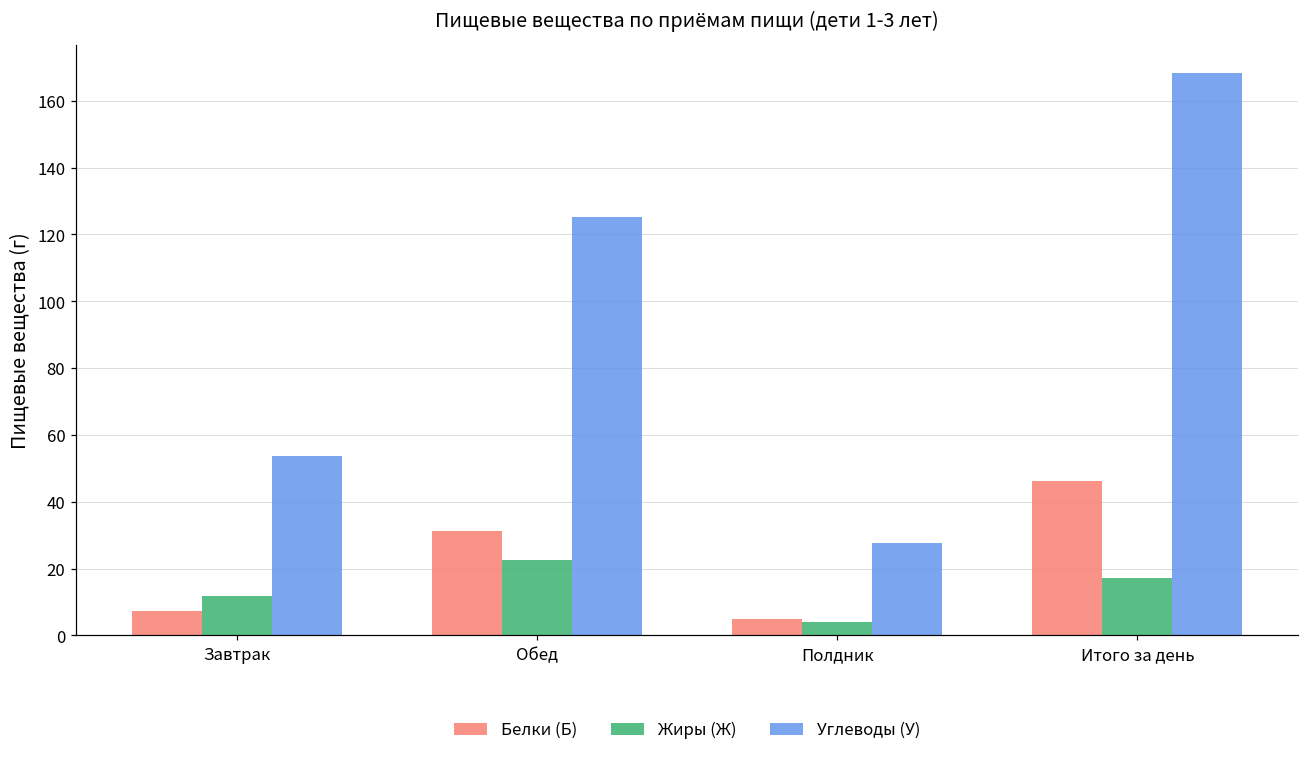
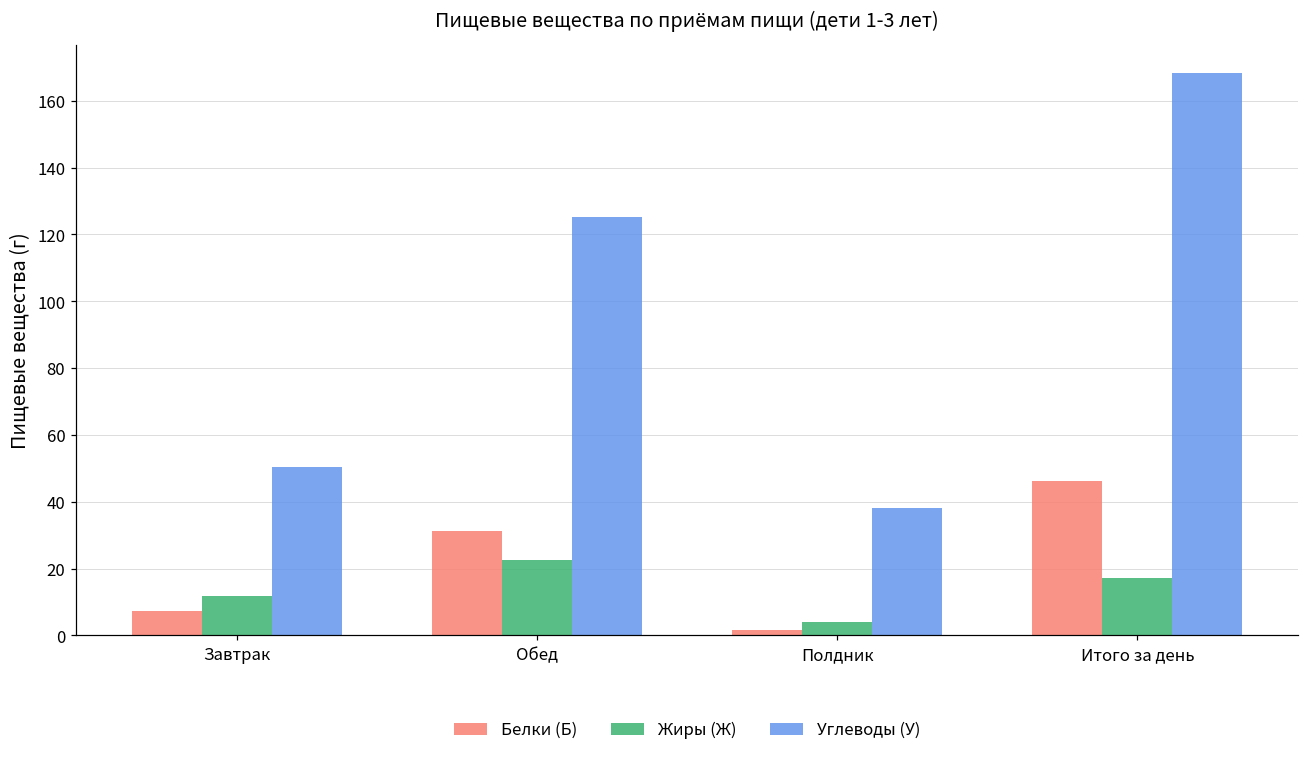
Углеводы (У), Завтрак: 54 -> 50
Белки (Б), Полдник: 5 -> 2
Углеводы (У), Полдник: 28 -> 38
